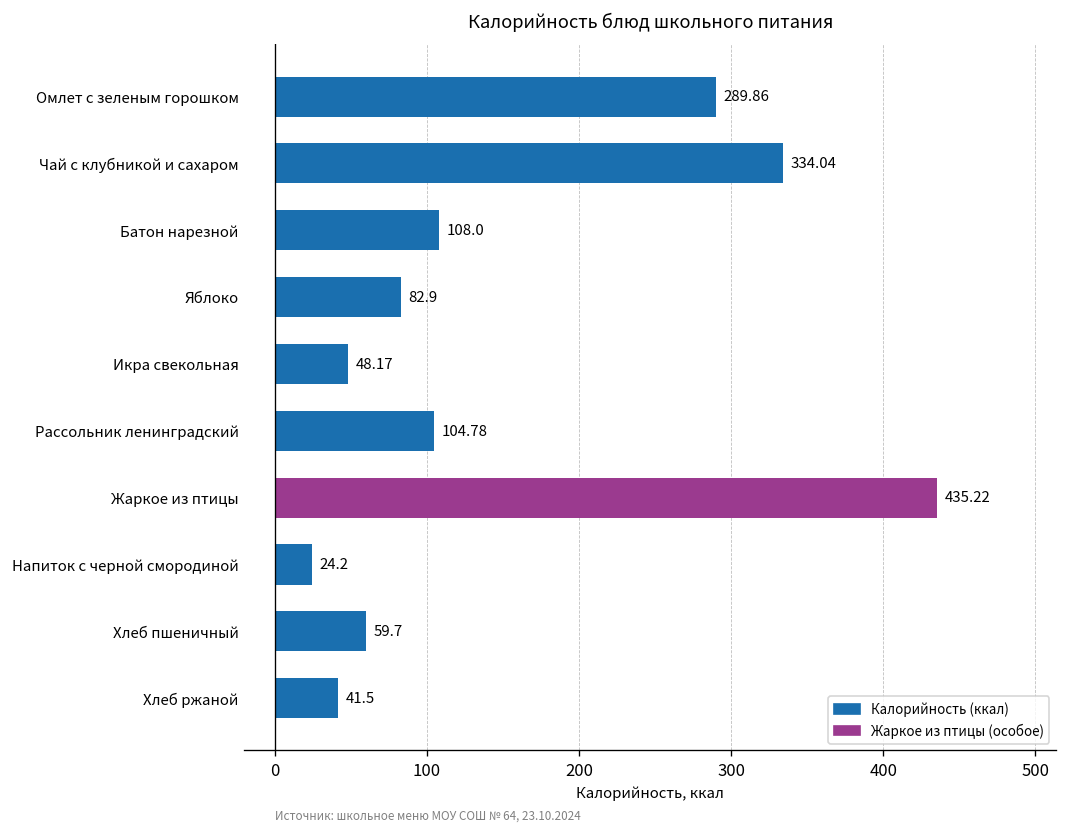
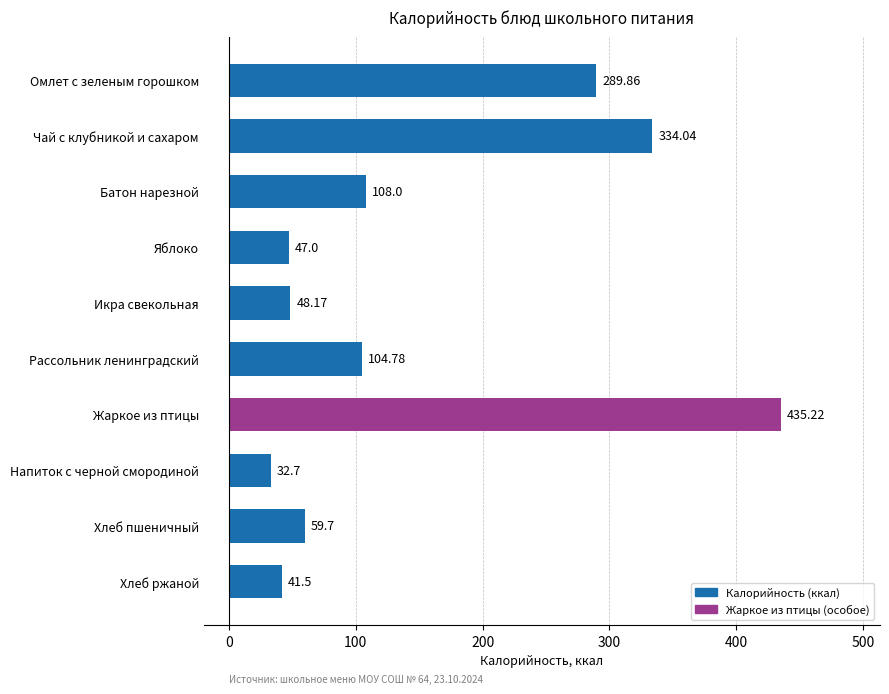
Яблоко: 82.9 -> 47.0
Напиток с черной смородиной: 24.2 -> 32.7
